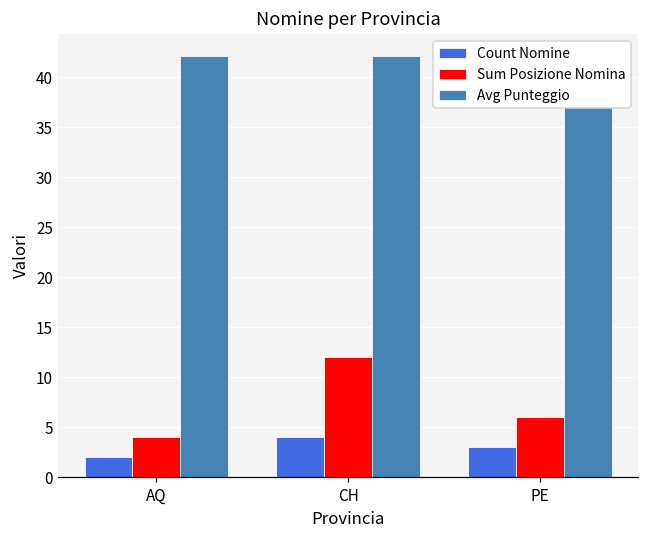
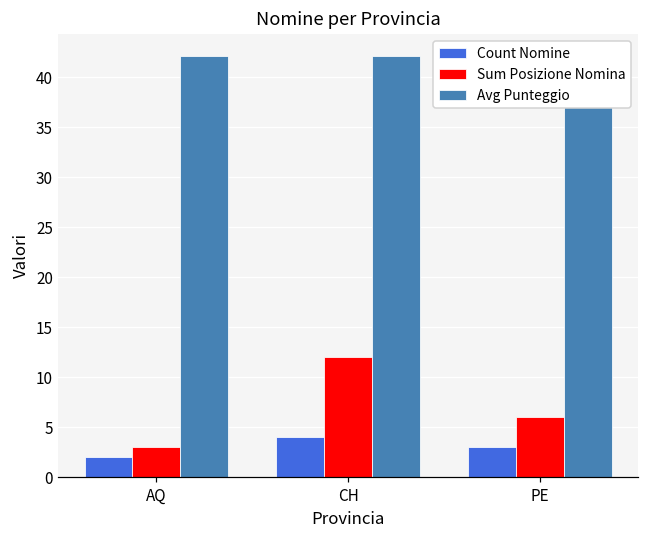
Sum Posizione Nomina, AQ: 4 -> 3
